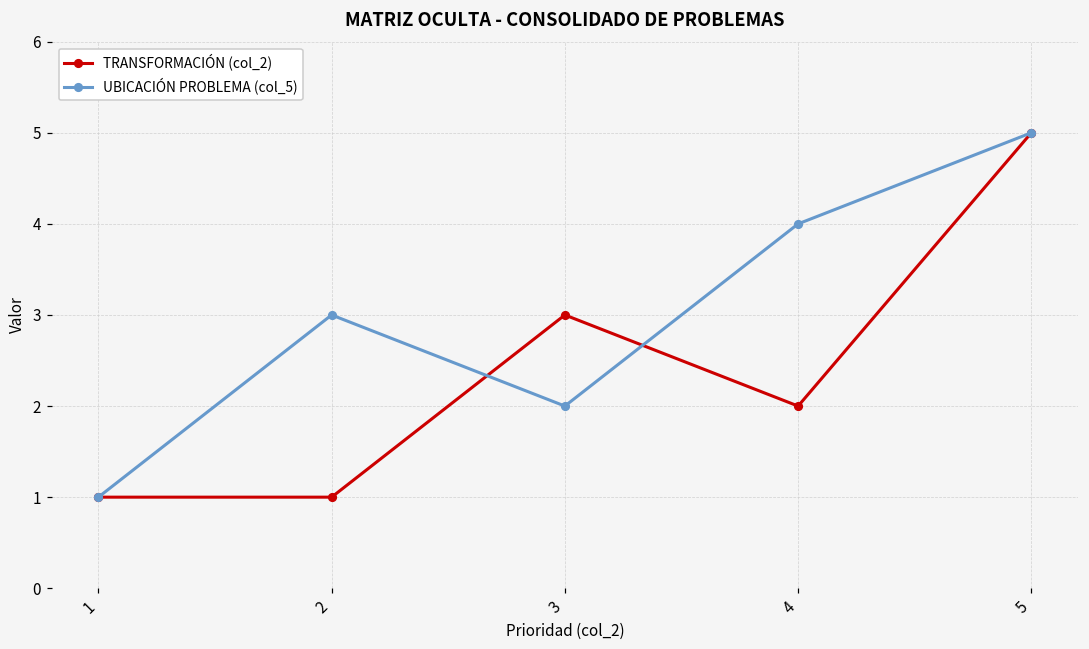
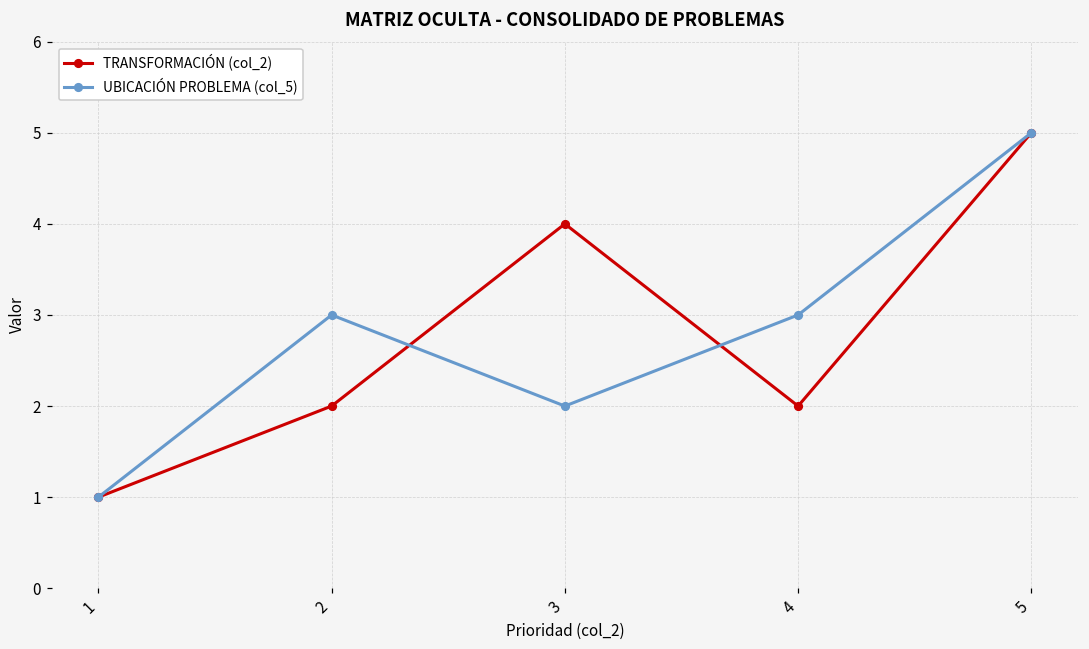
TRANSFORMACIÓN (col_2), 2: 1 -> 2
TRANSFORMACIÓN (col_2), 3: 3 -> 4
UBICACIÓN PROBLEMA (col_5), 4: 4 -> 3
